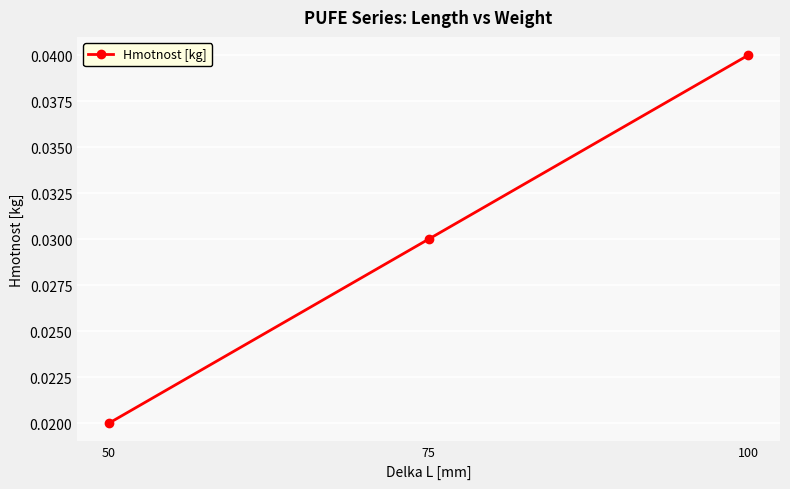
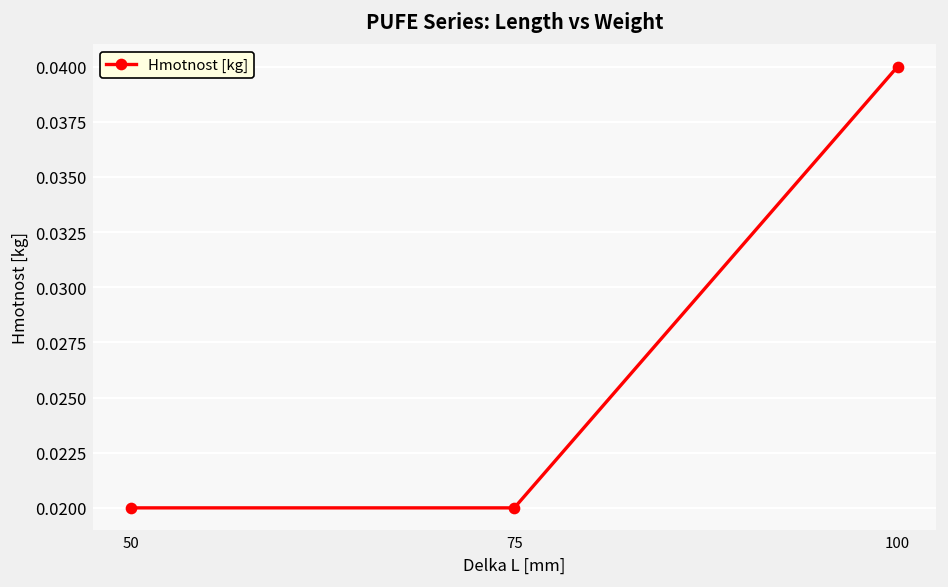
75: 0.03 -> 0.02
